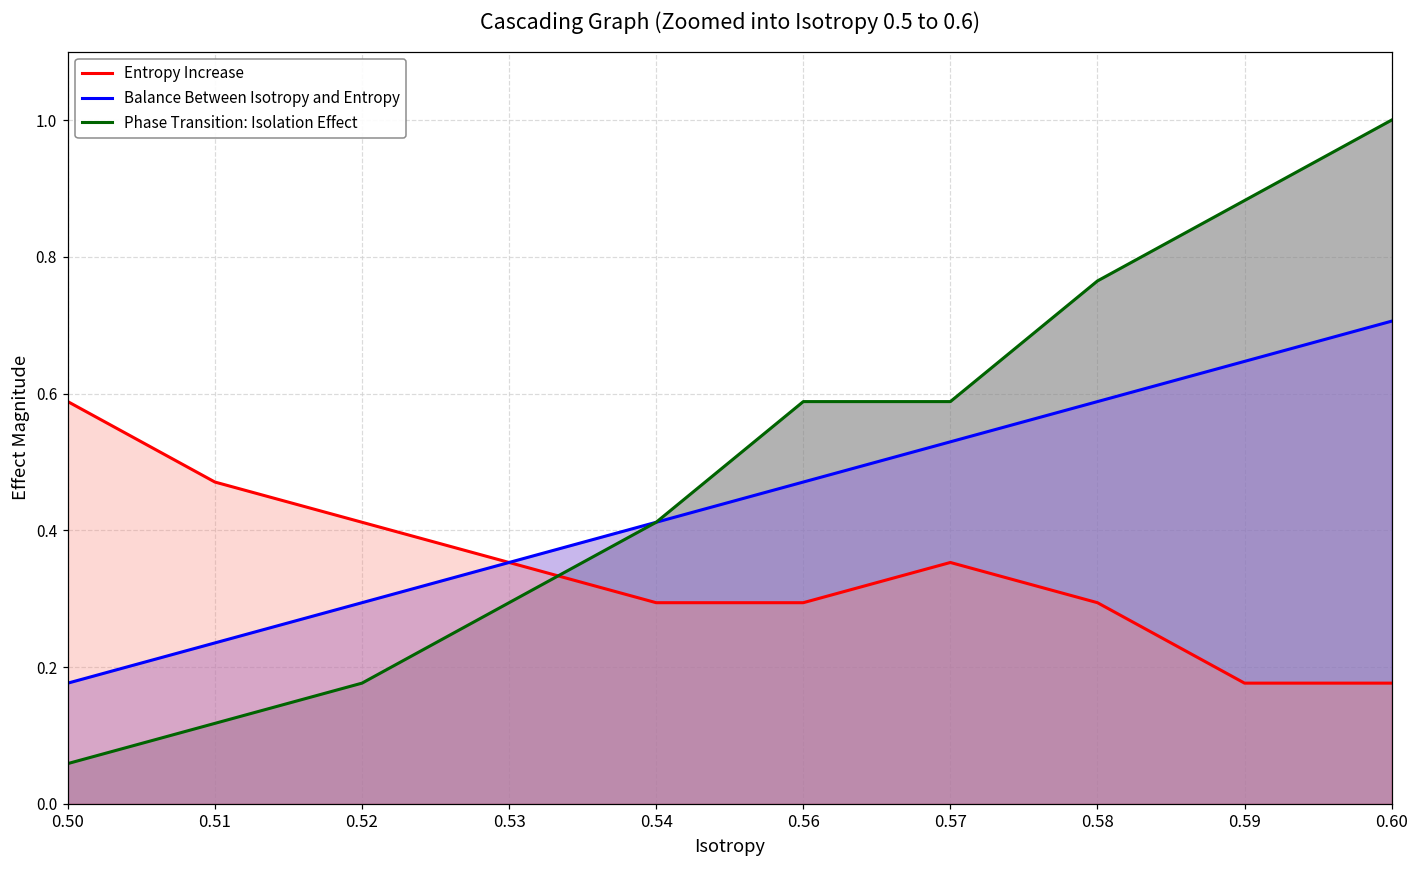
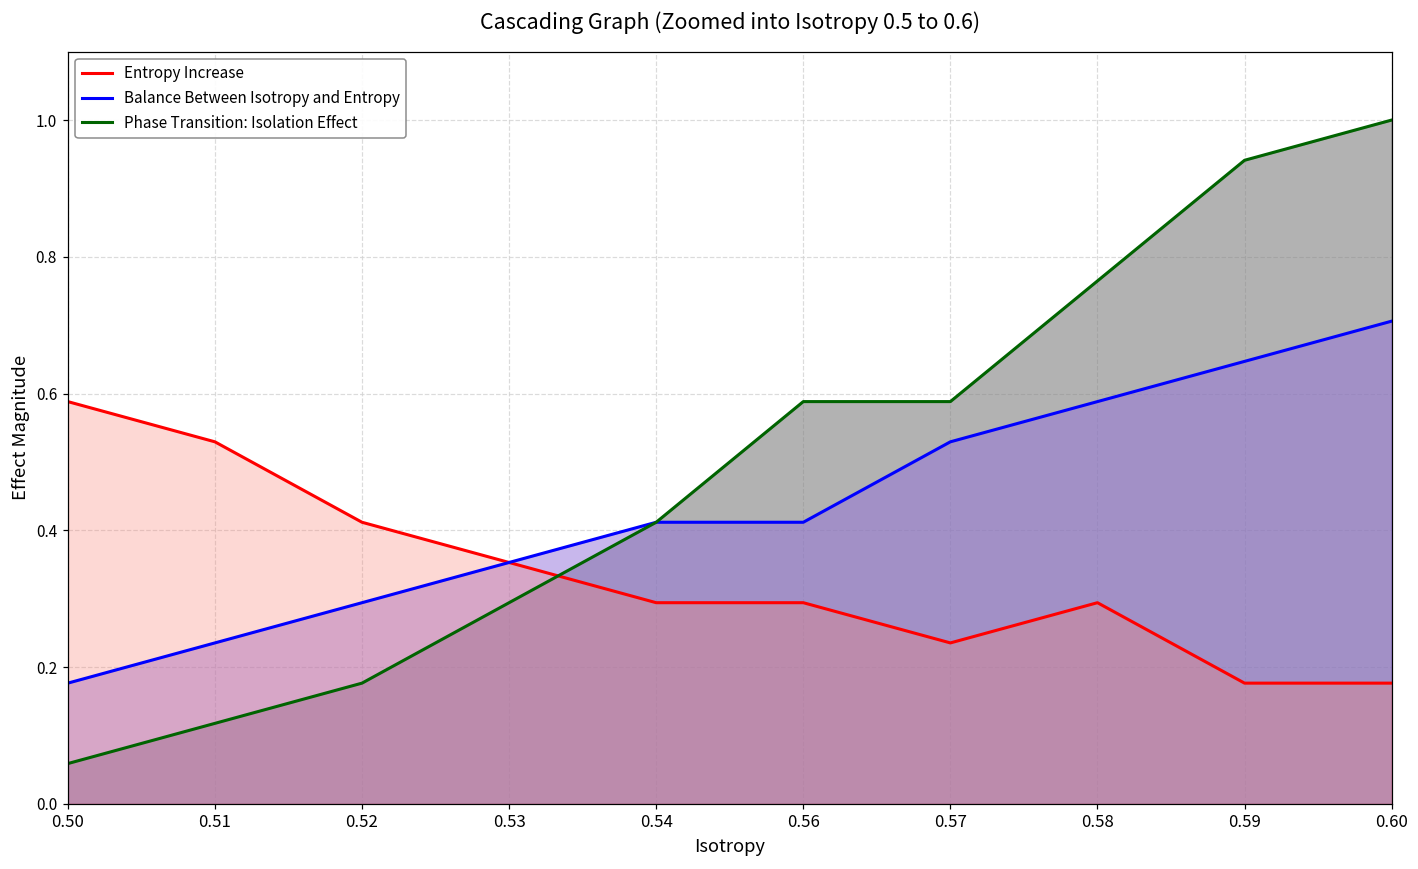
Entropy Increase, 0.51: 0.47 -> 0.53
Balance Between Isotropy and Entropy, 0.56: 0.47 -> 0.41
Entropy Increase, 0.57: 0.35 -> 0.24
Phase Transition: Isolation Effect, 0.59: 0.88 -> 0.94
